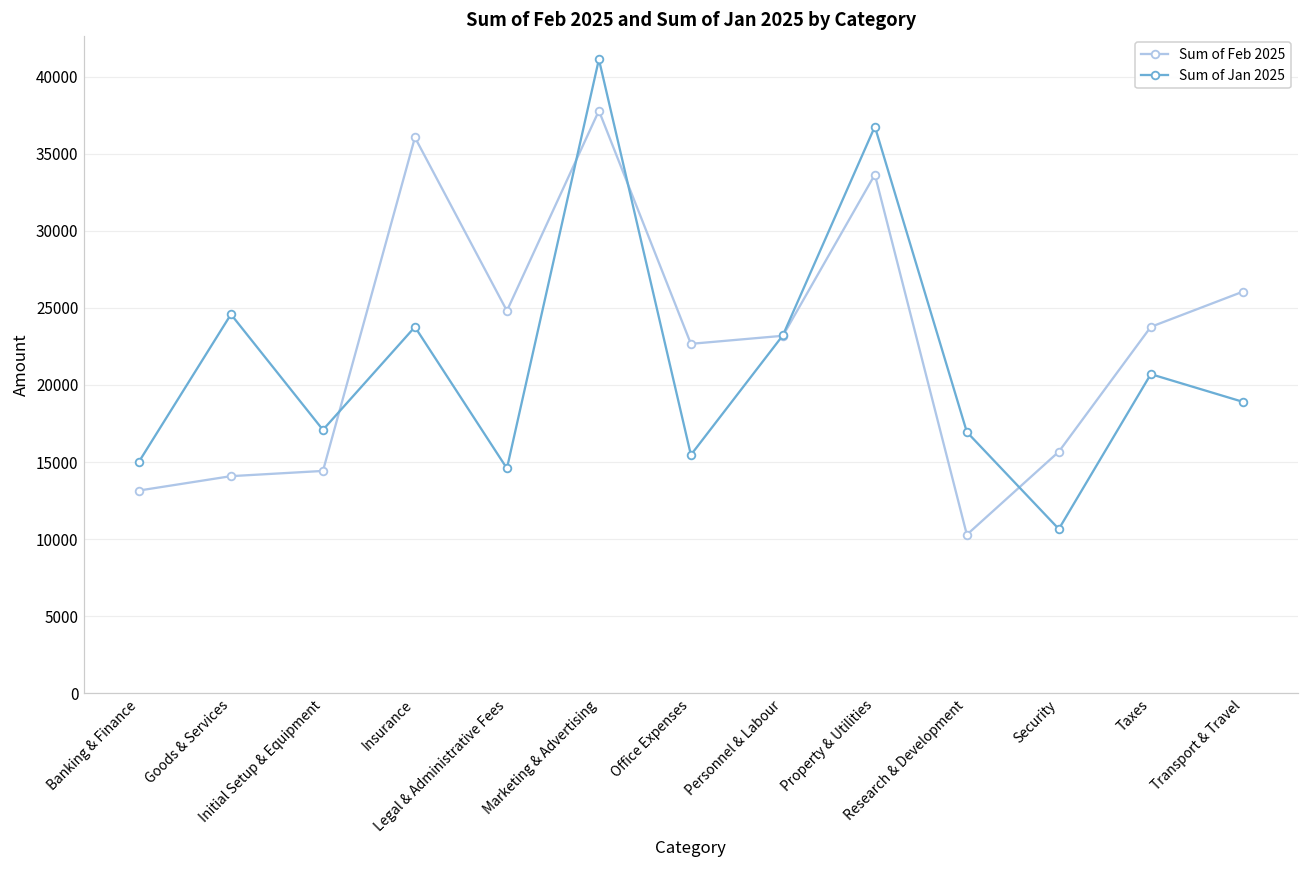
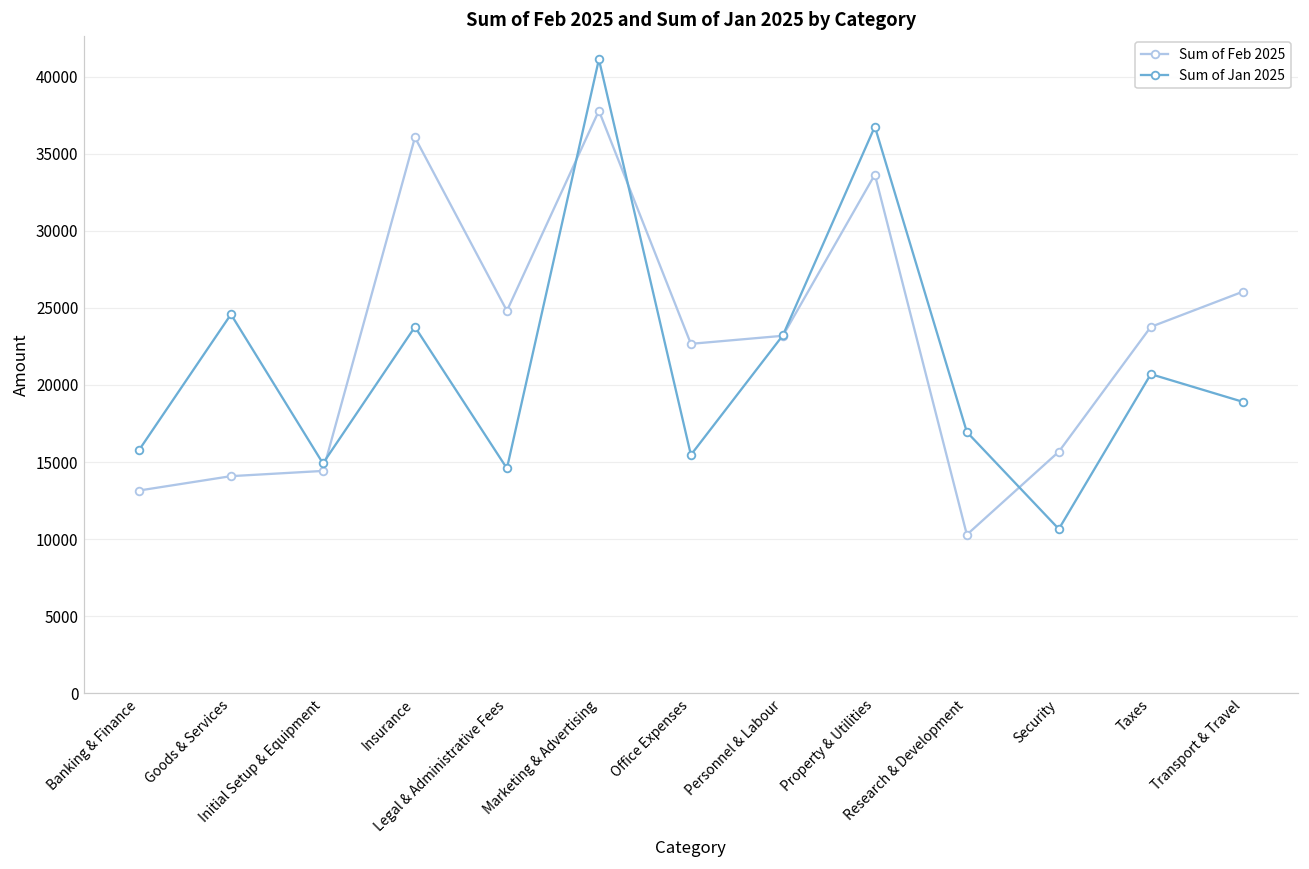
Sum of Jan 2025, Banking & Finance: 15000 -> 15800
Sum of Jan 2025, Initial Setup & Equipment: 17100 -> 14900
